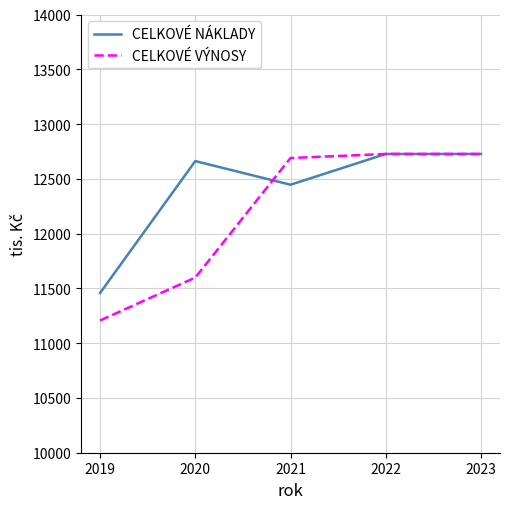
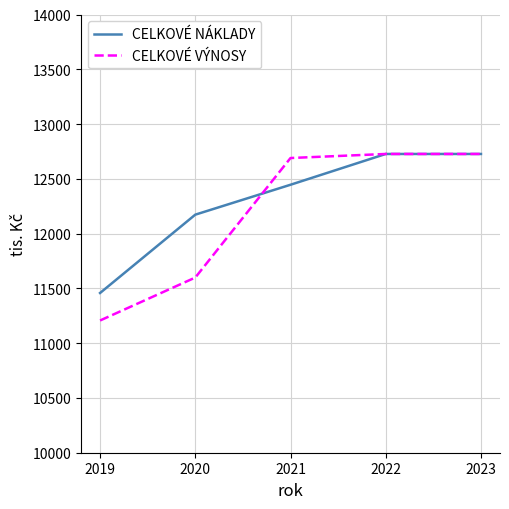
CELKOVÉ NÁKLADY, 2020: 12660 -> 12170
